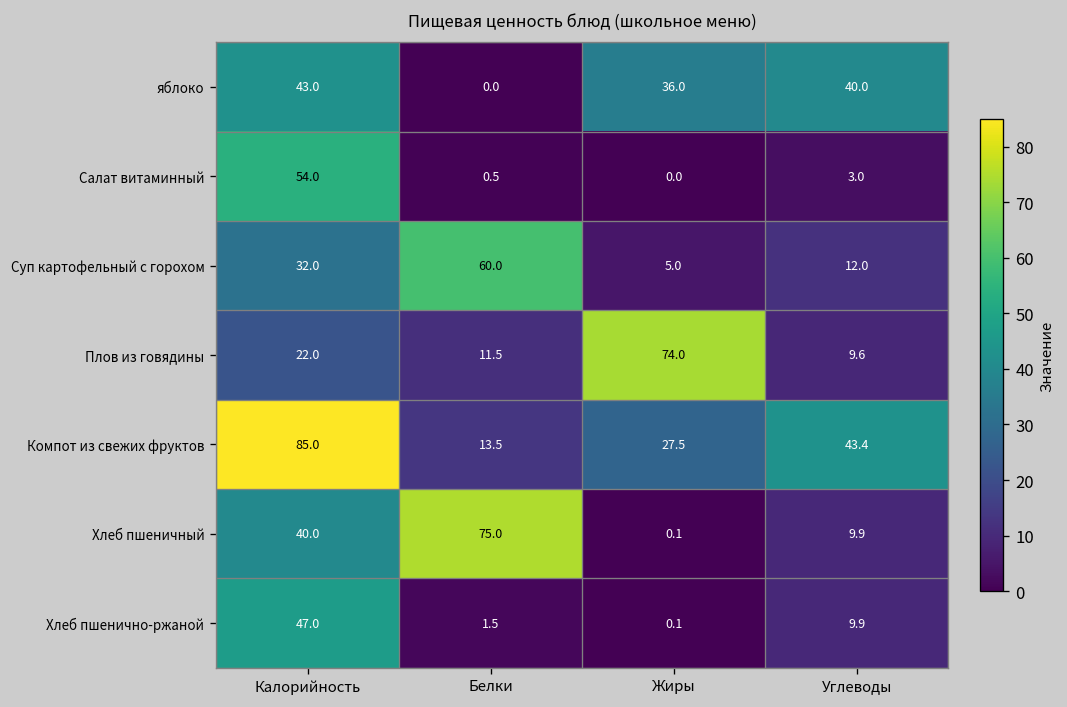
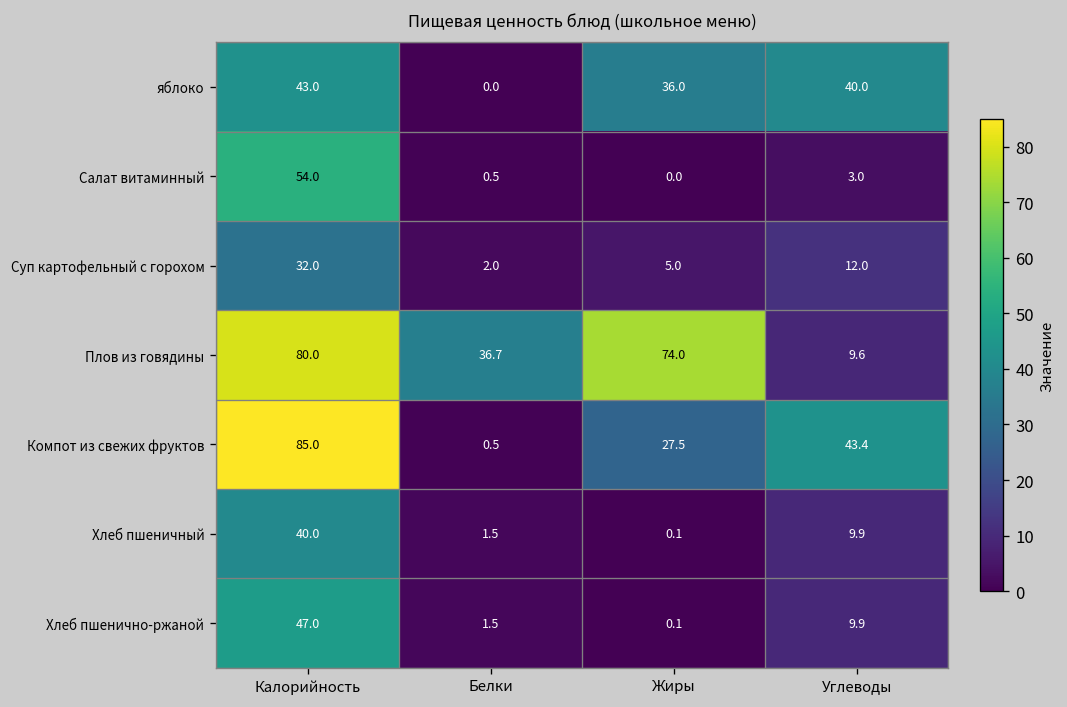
Суп картофельный с горохом, Белки: 60.0 -> 2.0
Плов из говядины, Калорийность: 22.0 -> 80.0
Плов из говядины, Белки: 11.5 -> 36.7
Компот из свежих фруктов, Белки: 13.5 -> 0.5
Хлеб пшеничный, Белки: 75.0 -> 1.5
